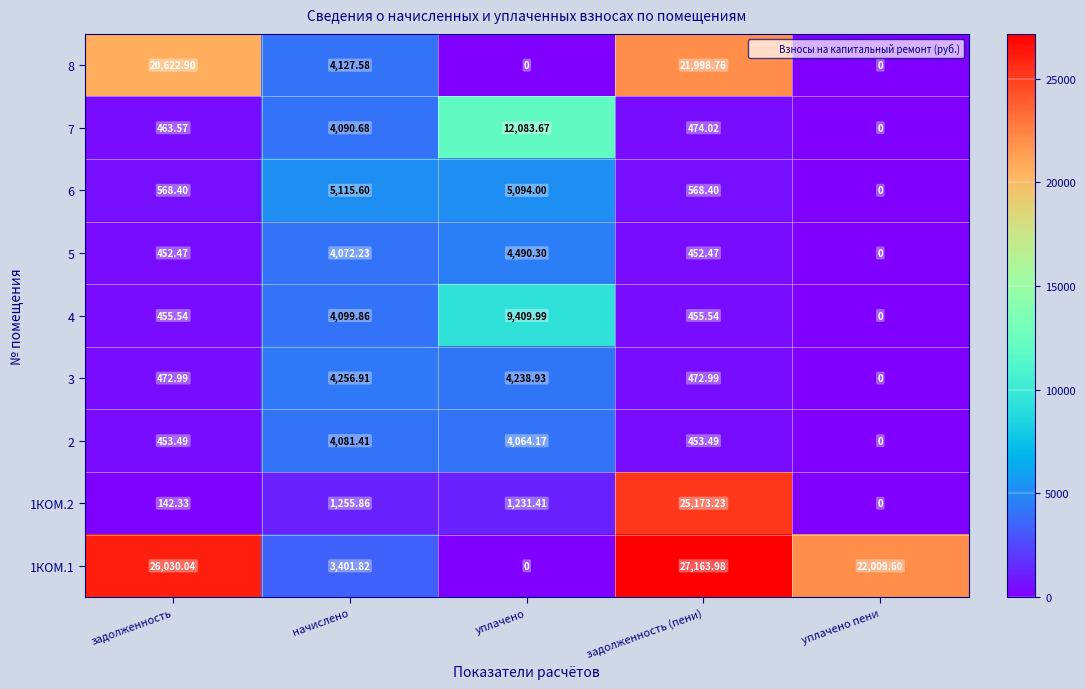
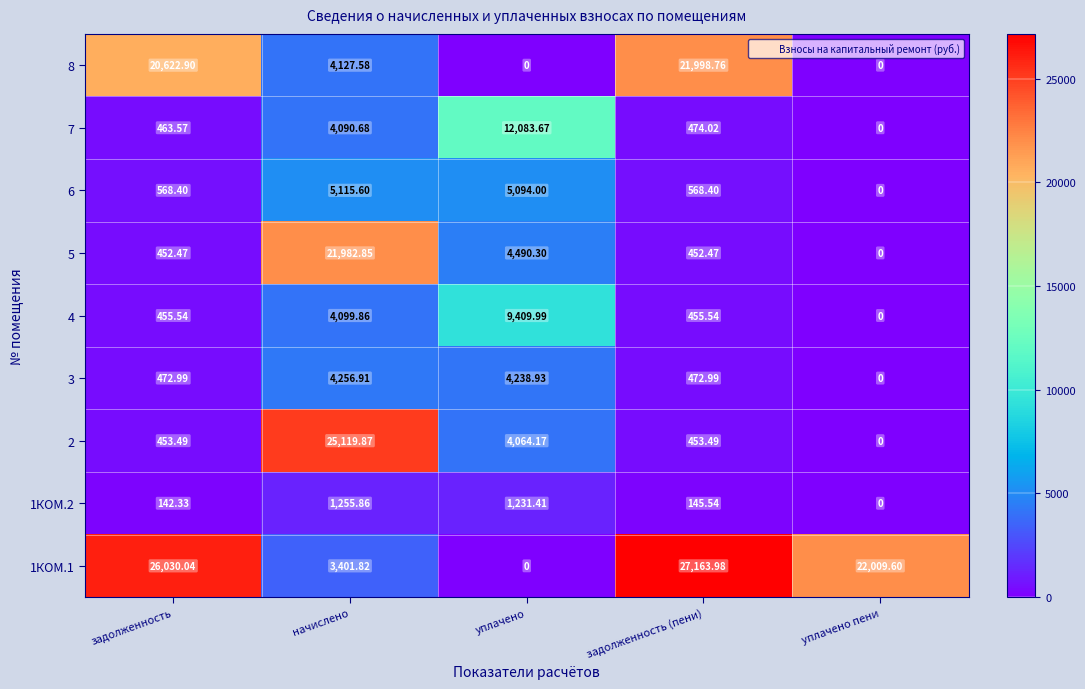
5, начислено: 4,072.23 -> 21,982.85
2, начислено: 4,081.41 -> 25,119.87
1КОМ.2, задолженность (пени): 25,173.23 -> 145.54
